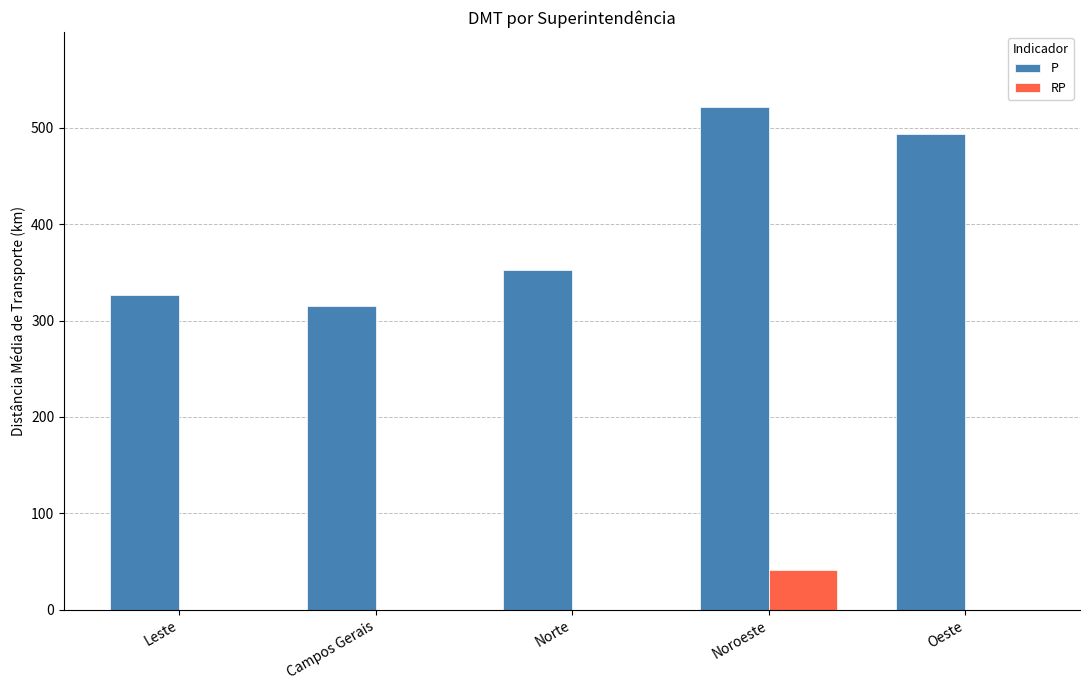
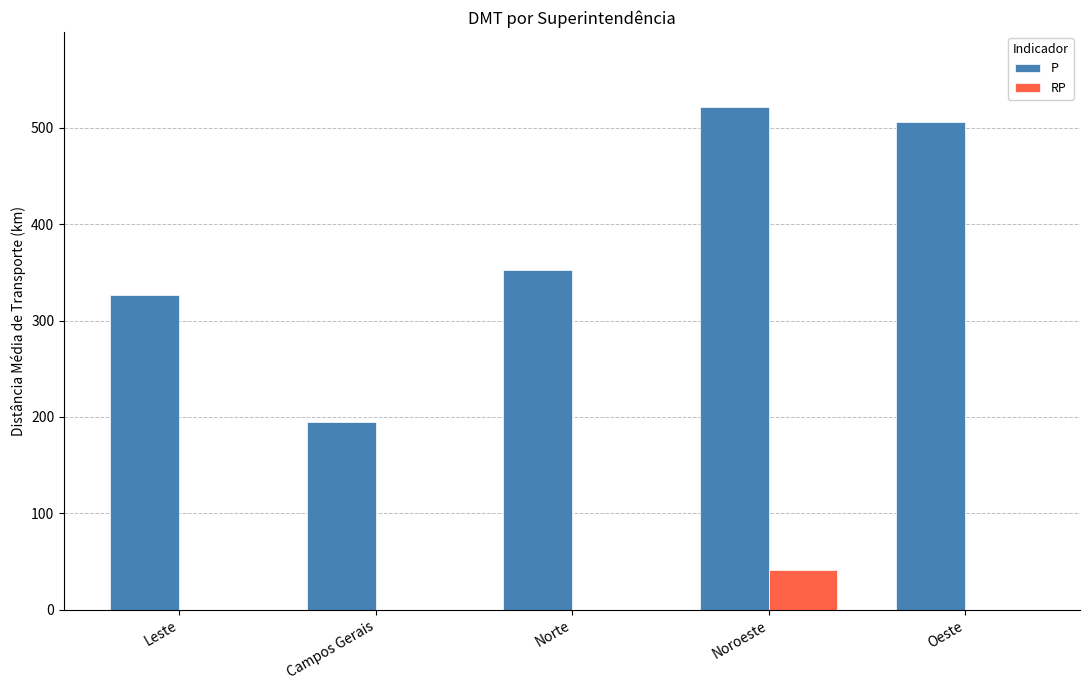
P, Campos Gerais: 320 -> 190
P, Oeste: 490 -> 510
